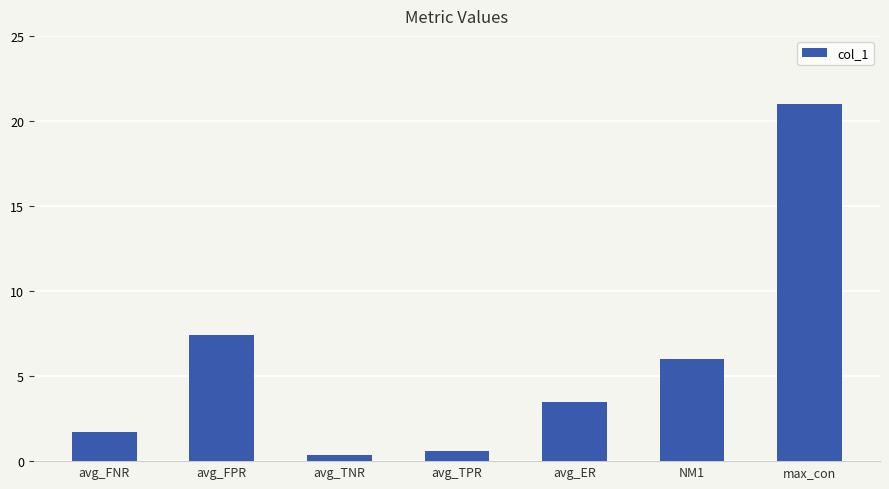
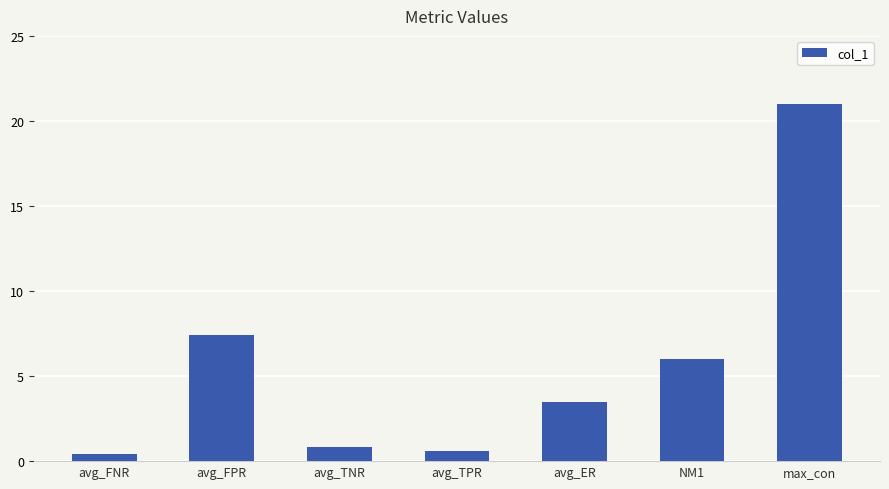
avg_FNR: 1.7 -> 0.4
avg_TNR: 0.4 -> 0.9
